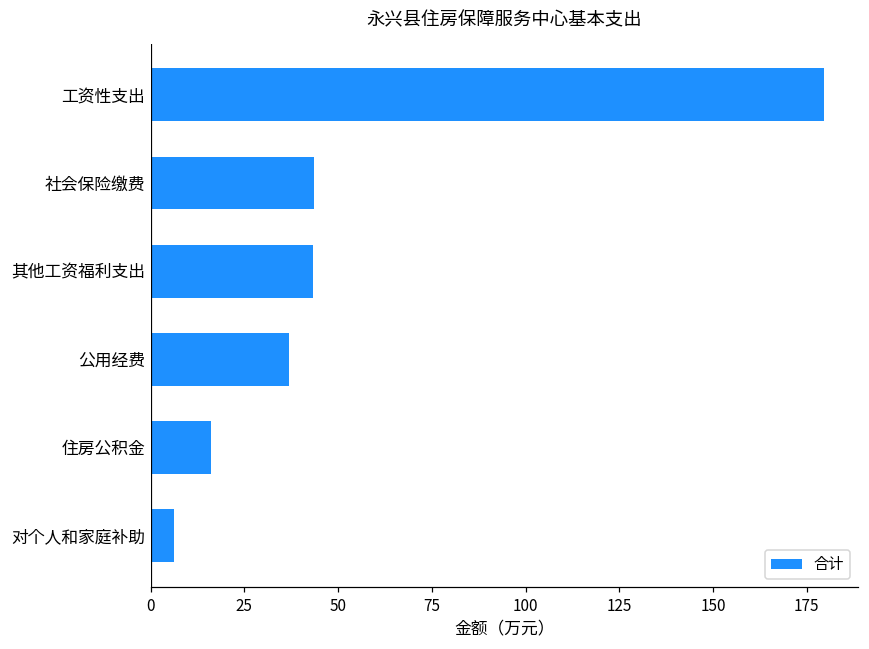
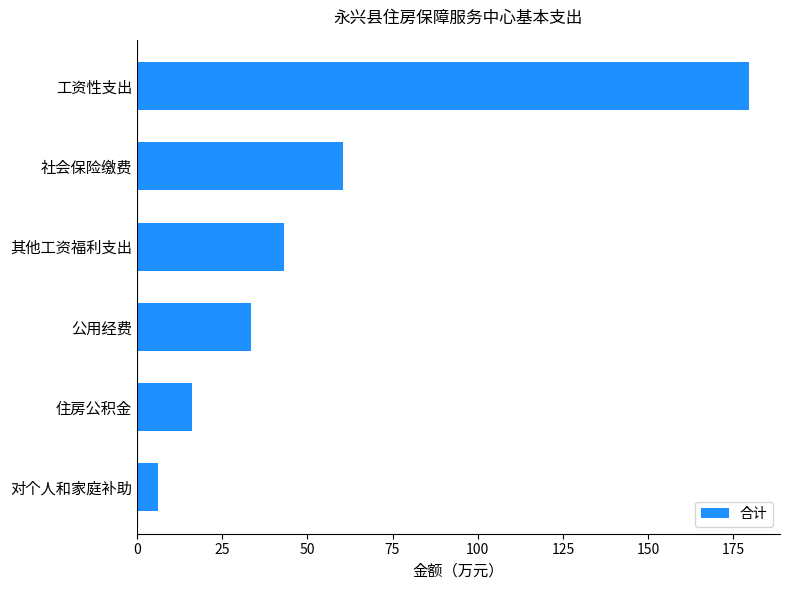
社会保险缴费: 44 -> 61
公用经费: 37 -> 34
